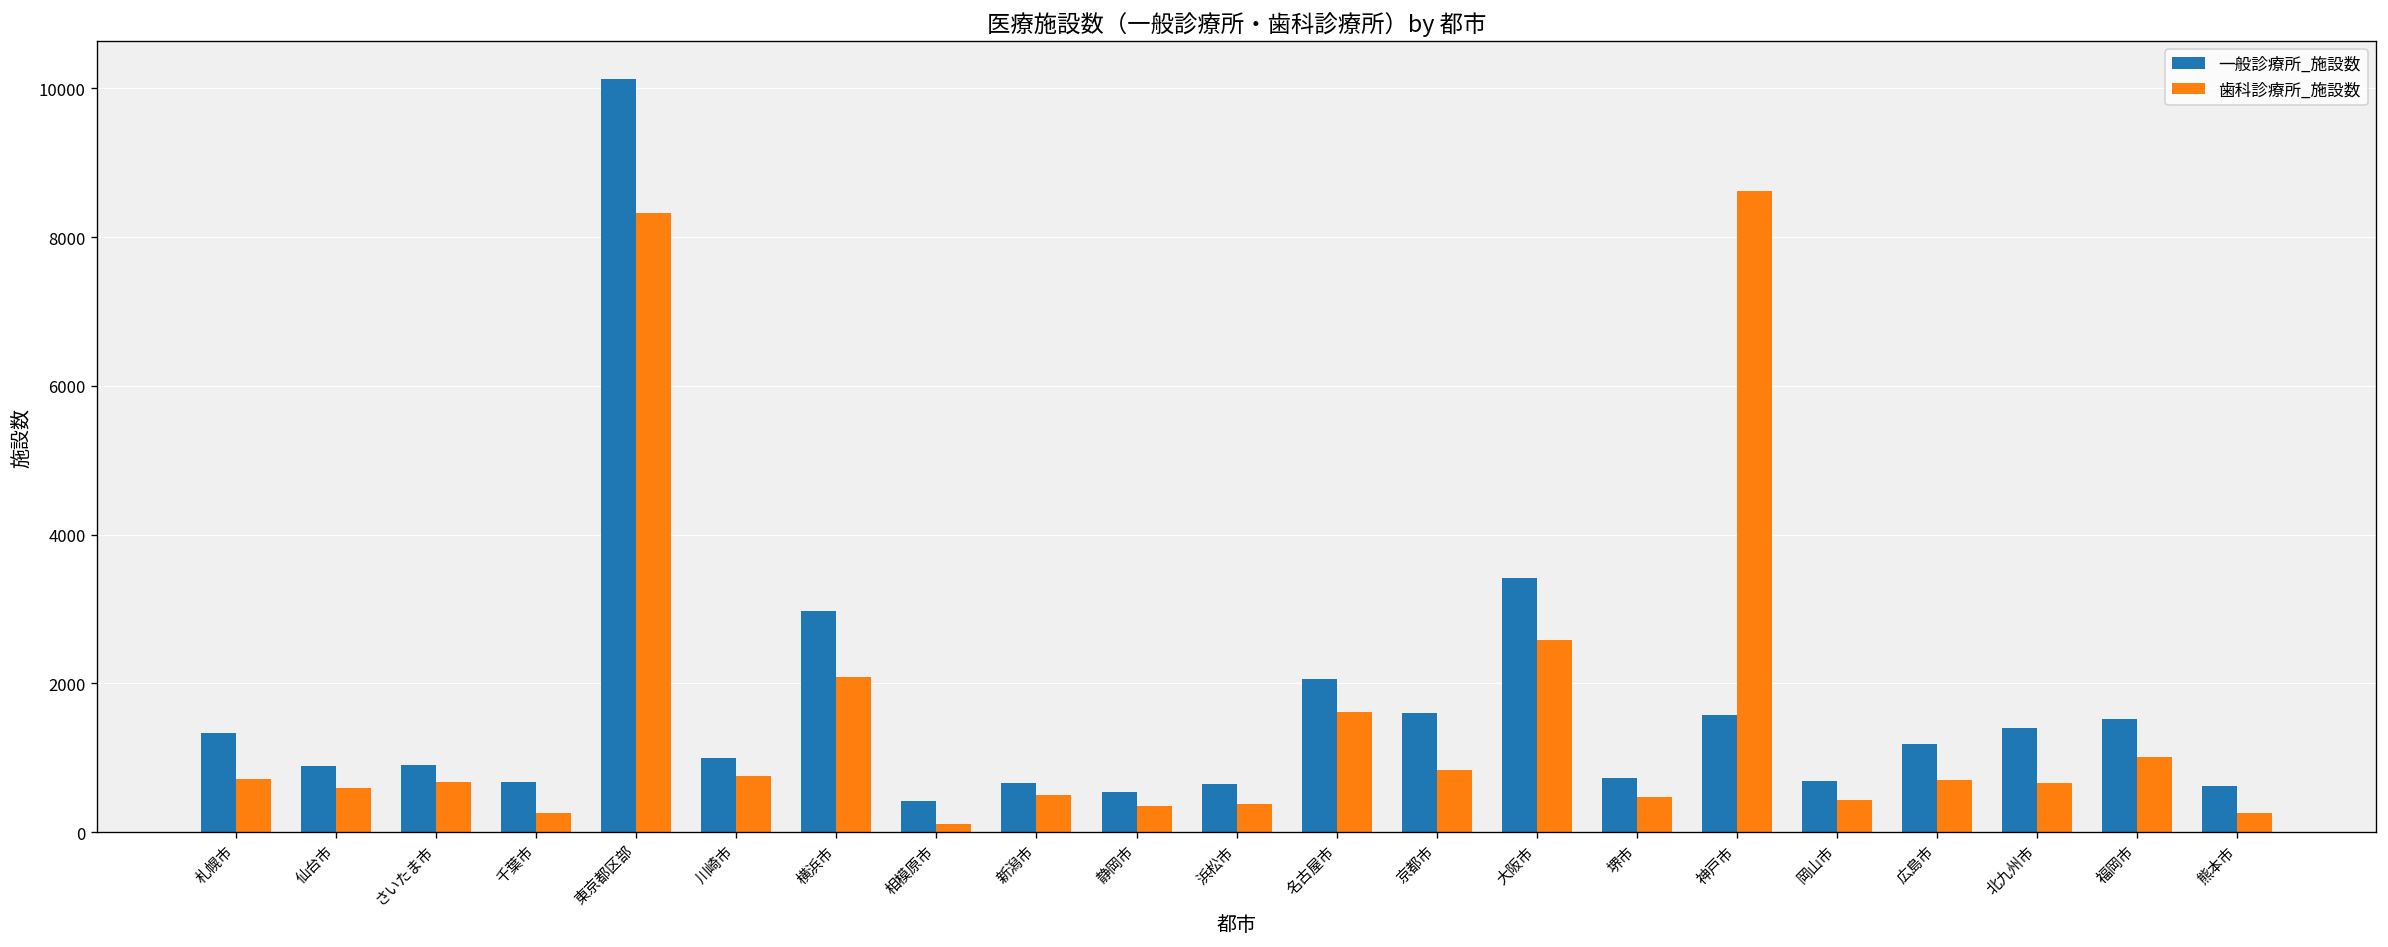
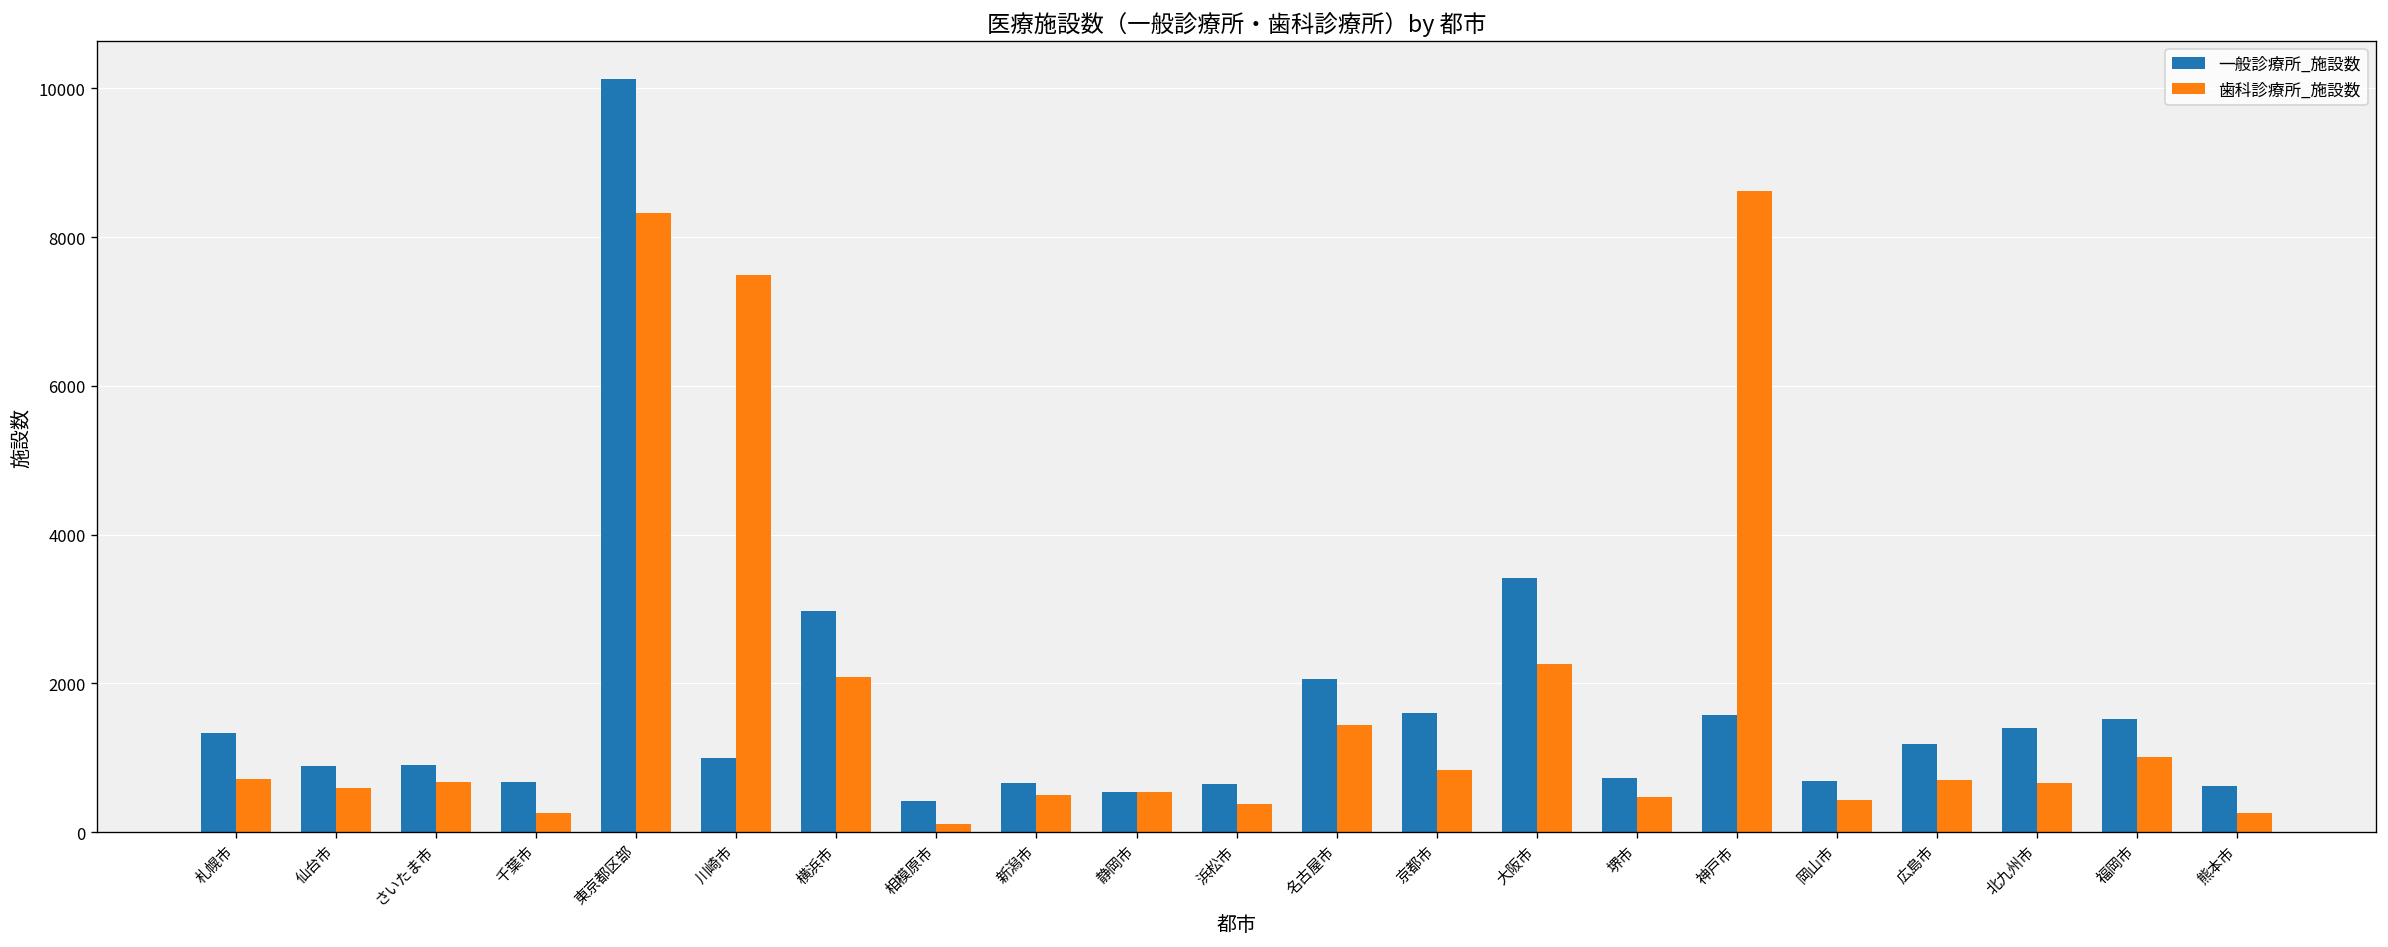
歯科診療所_施設数, 川崎市: 800 -> 7500
歯科診療所_施設数, 静岡市: 300 -> 500
歯科診療所_施設数, 名古屋市: 1600 -> 1400
歯科診療所_施設数, 大阪市: 2600 -> 2300
